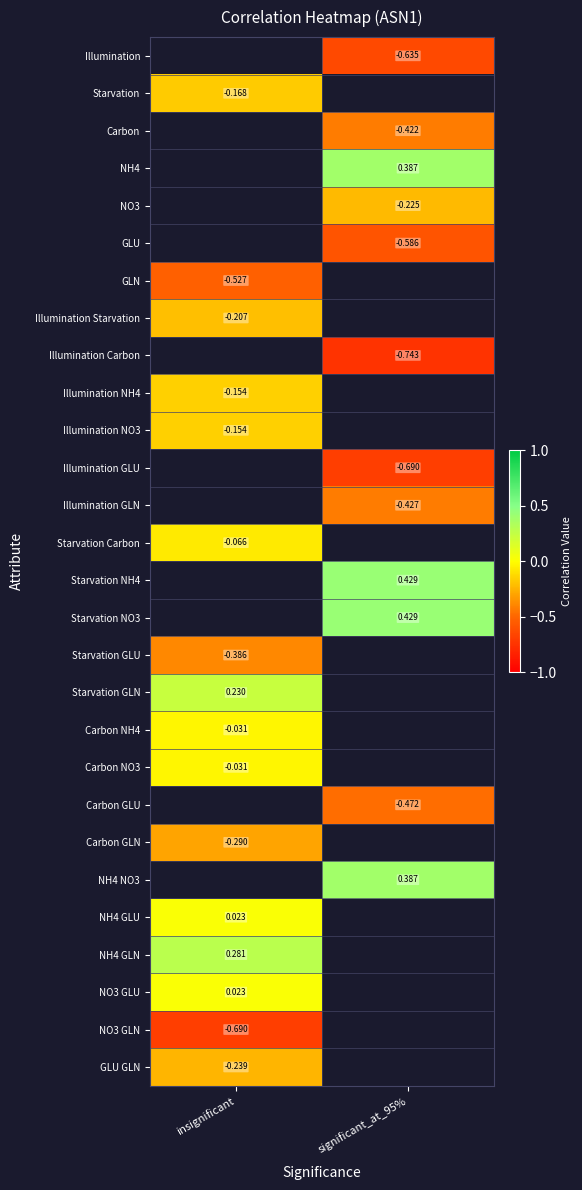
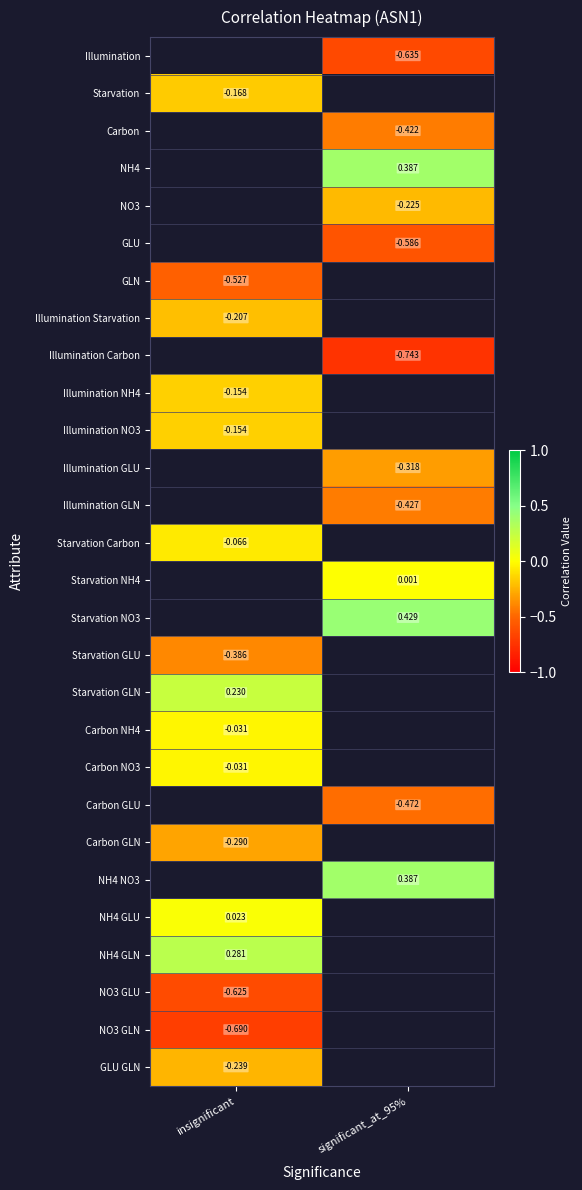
Illumination GLU, significant_at_95%: -0.690 -> -0.318
Starvation NH4, significant_at_95%: 0.429 -> 0.001
NO3 GLU, insignificant: 0.023 -> -0.625
